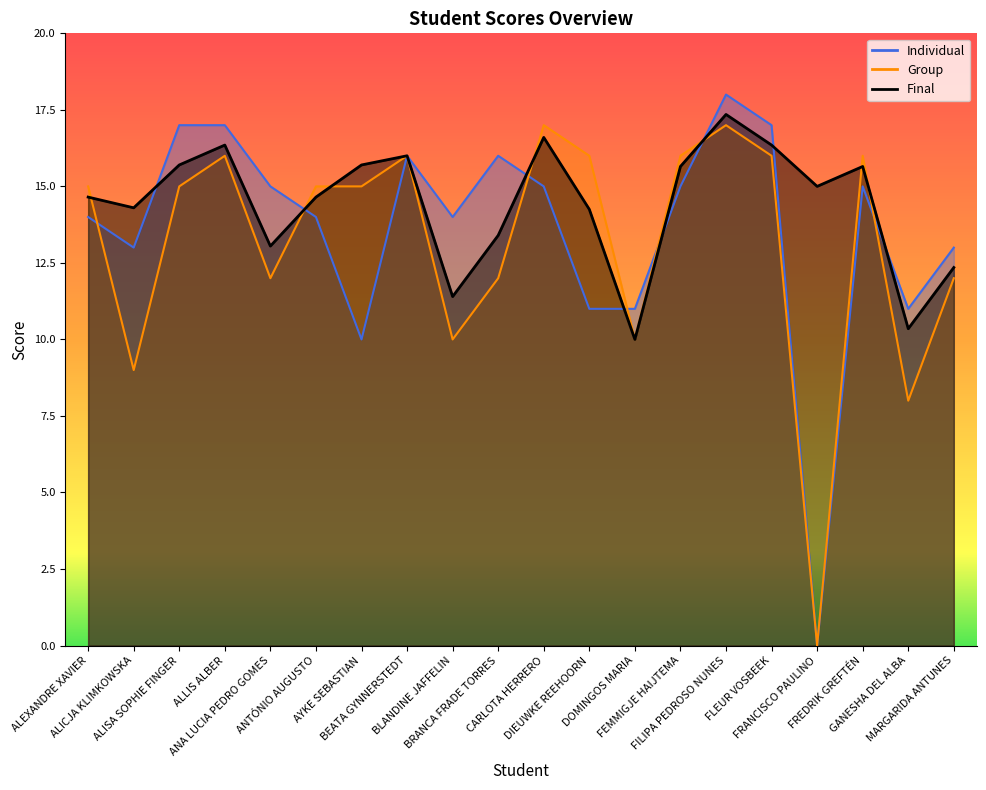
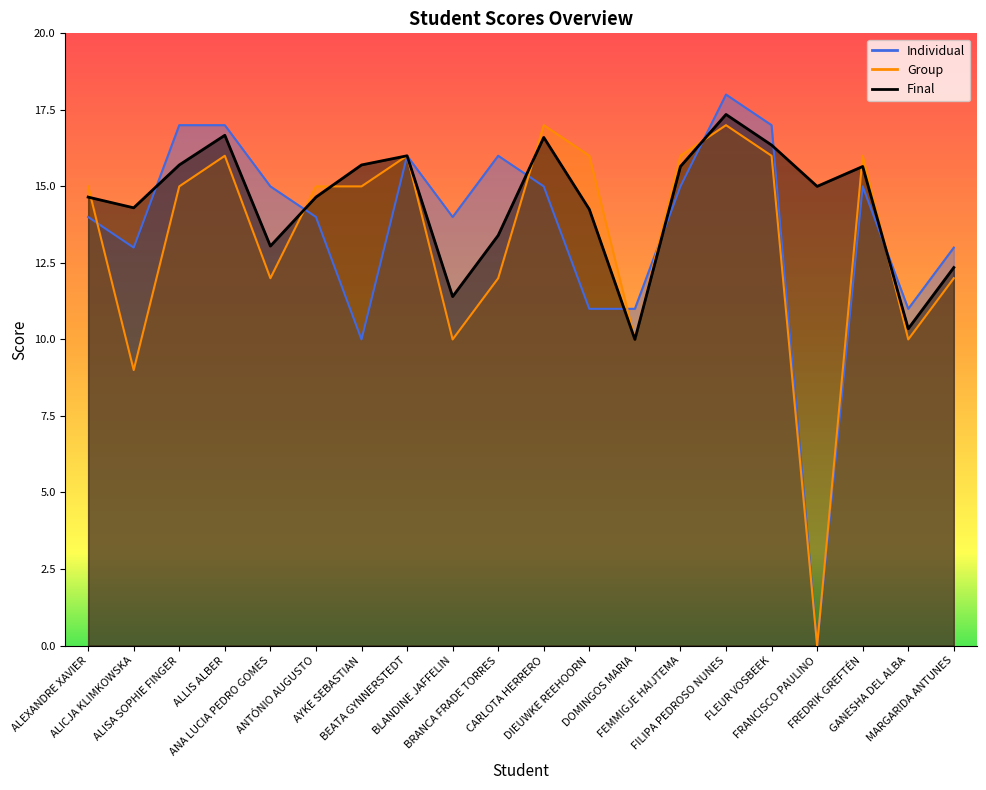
Final, ALLIS ALBER: 16.4 -> 16.7
Group, GANESHA DEL ALBA: 8 -> 10
